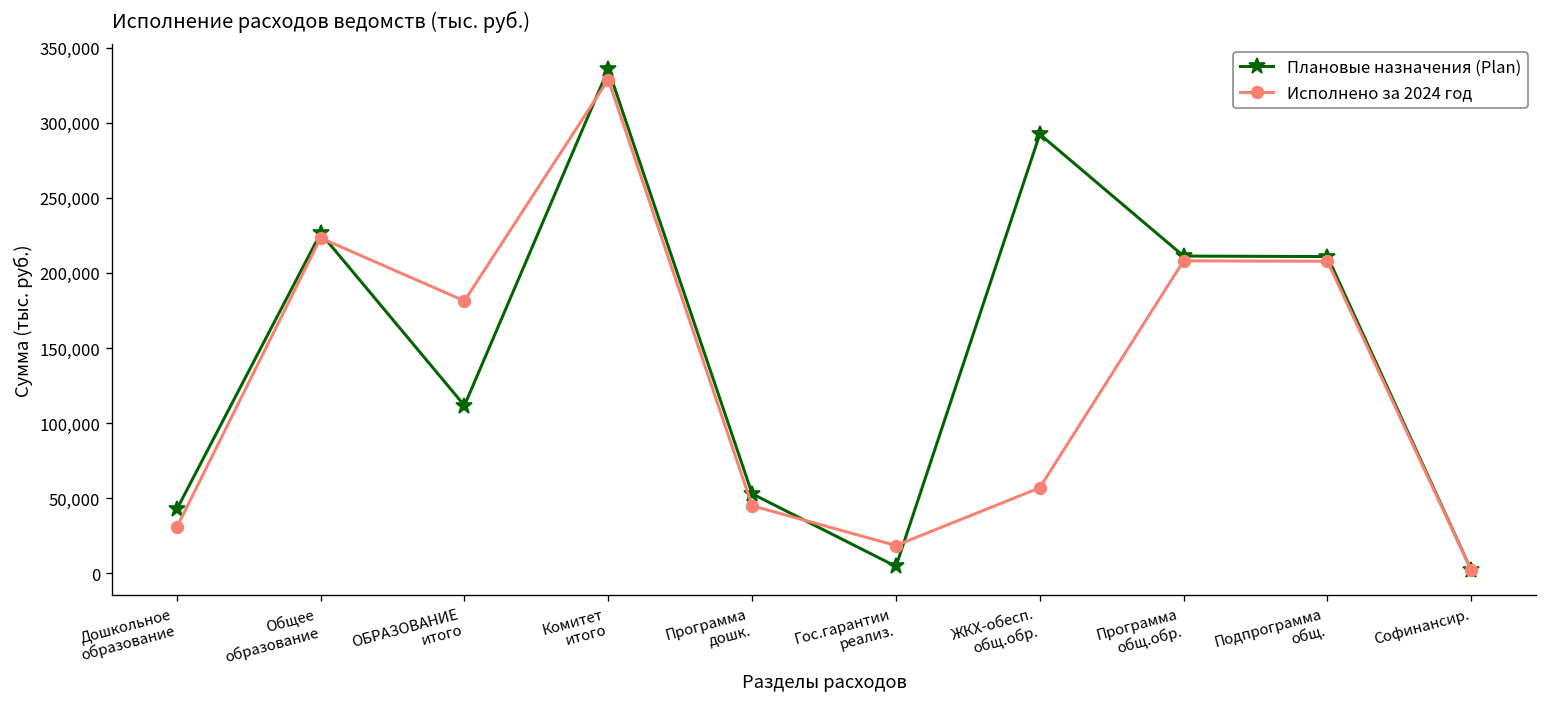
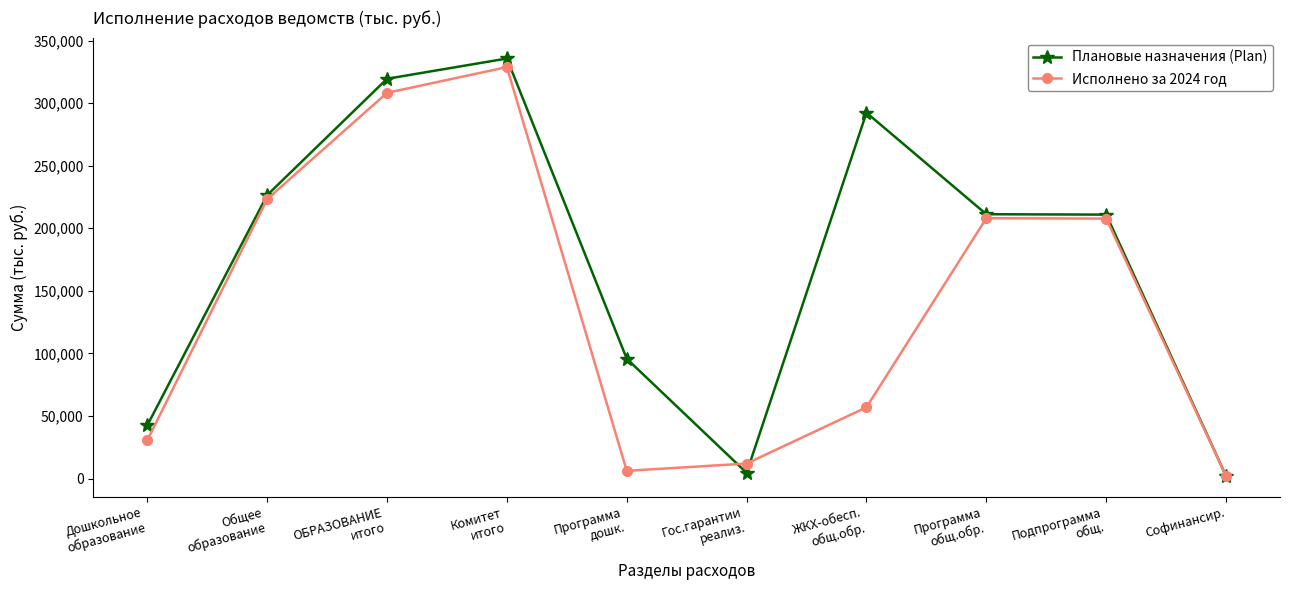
Плановые назначения (Plan), ОБРАЗОВАНИЕ итого: 112,000 -> 319,000
Исполнено за 2024 год, ОБРАЗОВАНИЕ итого: 181,000 -> 308,000
Плановые назначения (Plan), Программа дошк.: 53,000 -> 96,000
Исполнено за 2024 год, Программа дошк.: 45,000 -> 6,000
Исполнено за 2024 год, Гос.гарантии реализ.: 18,000 -> 12,000
